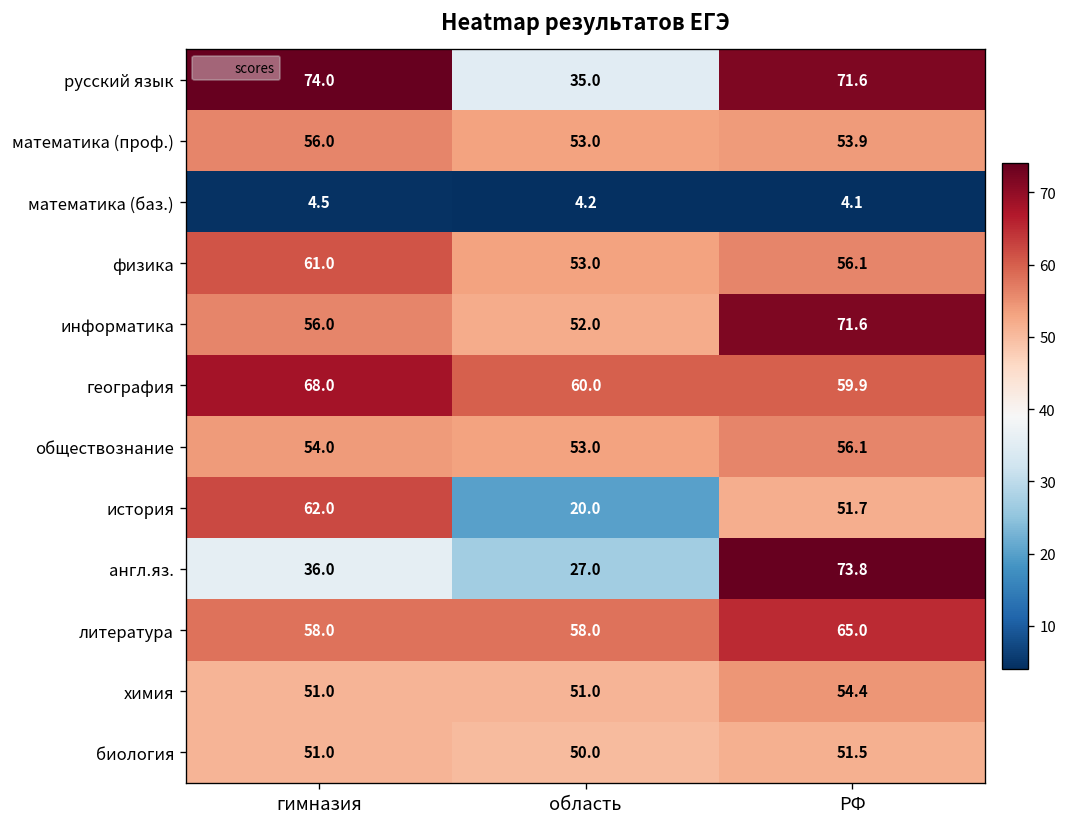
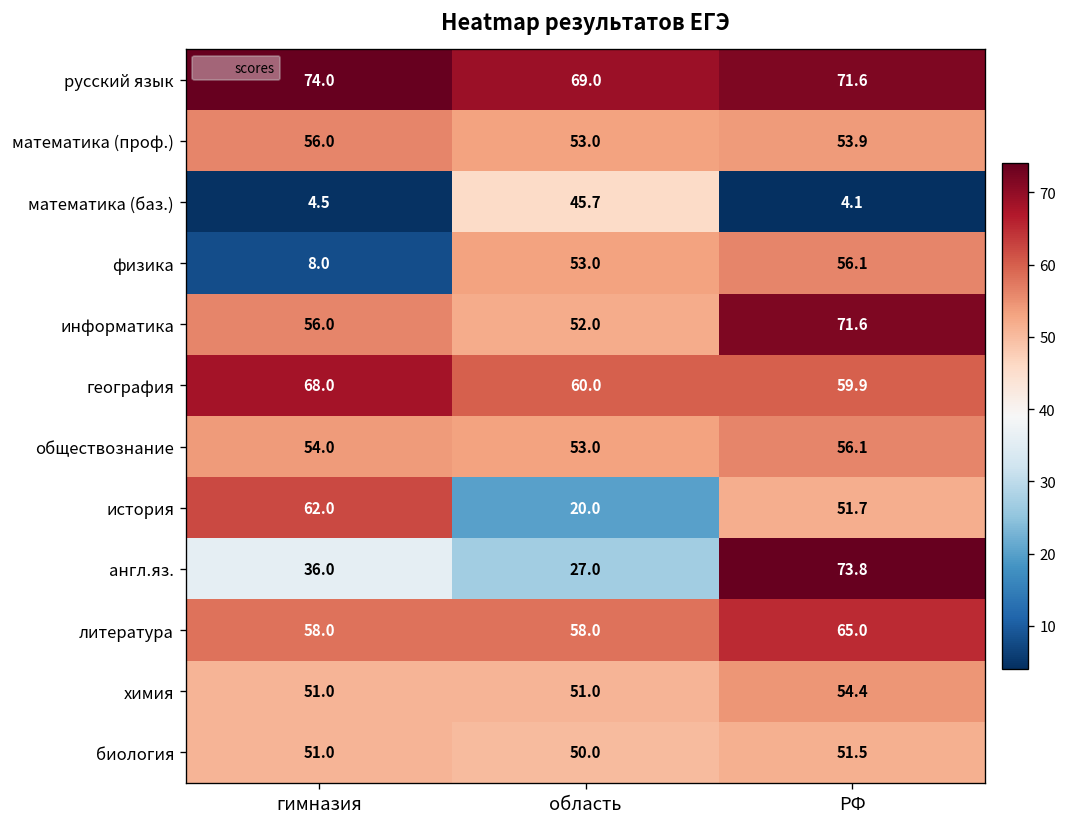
русский язык, область: 35.0 -> 69.0
математика (баз.), область: 4.2 -> 45.7
физика, гимназия: 61.0 -> 8.0
